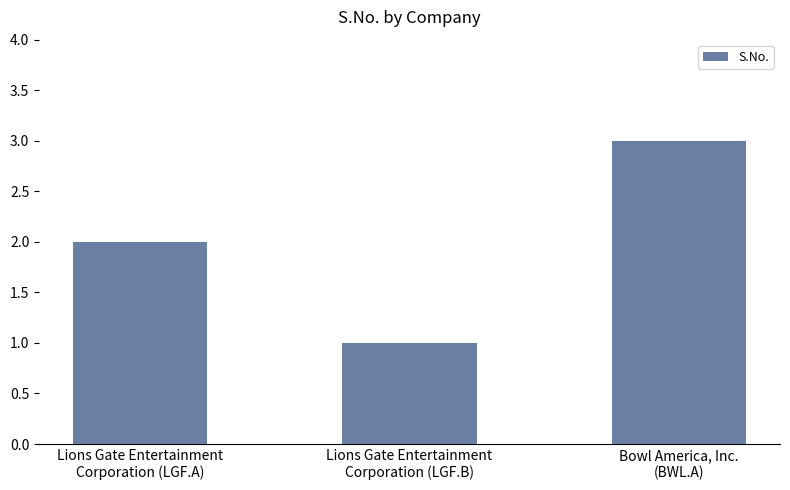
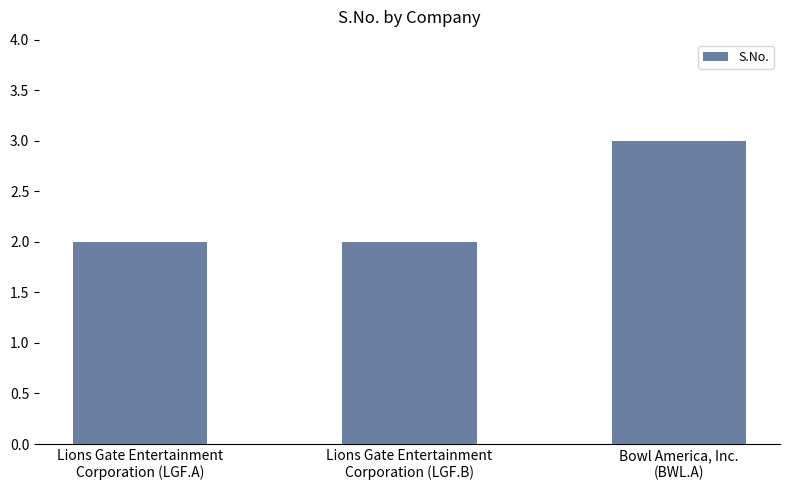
Lions Gate Entertainment Corporation (LGF.B): 1 -> 2
